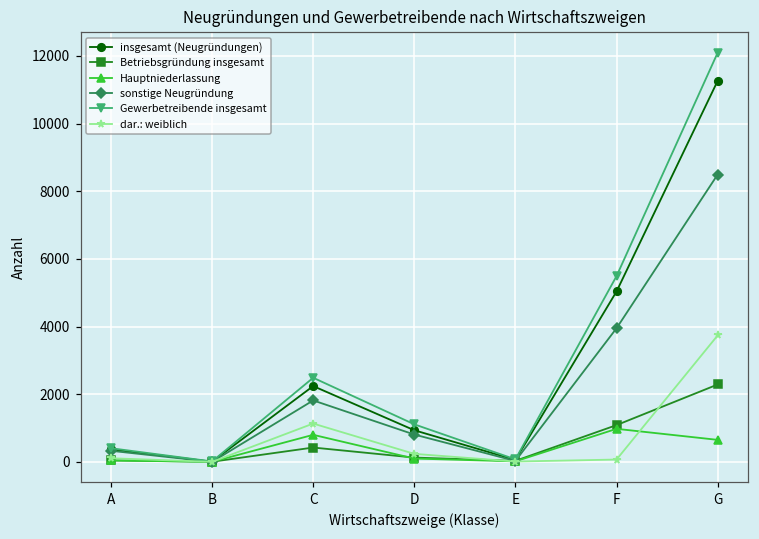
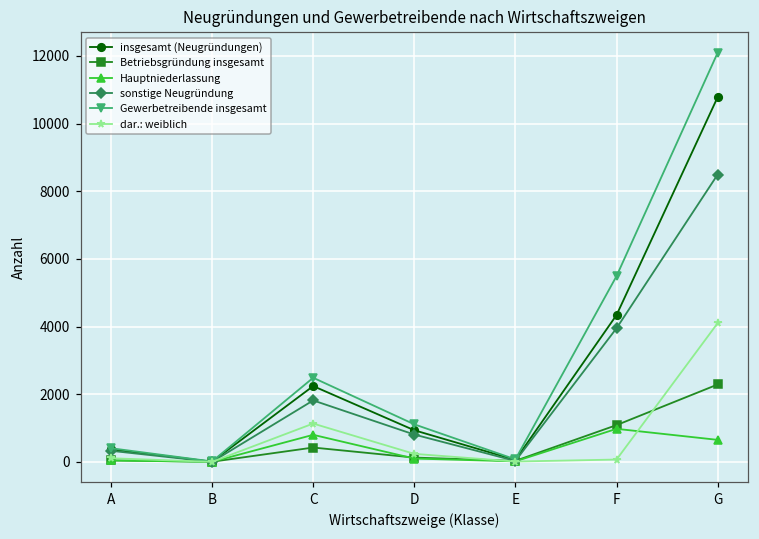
insgesamt (Neugründungen), F: 5000 -> 4300
insgesamt (Neugründungen), G: 11300 -> 10800
dar.: weiblich, G: 3700 -> 4100
